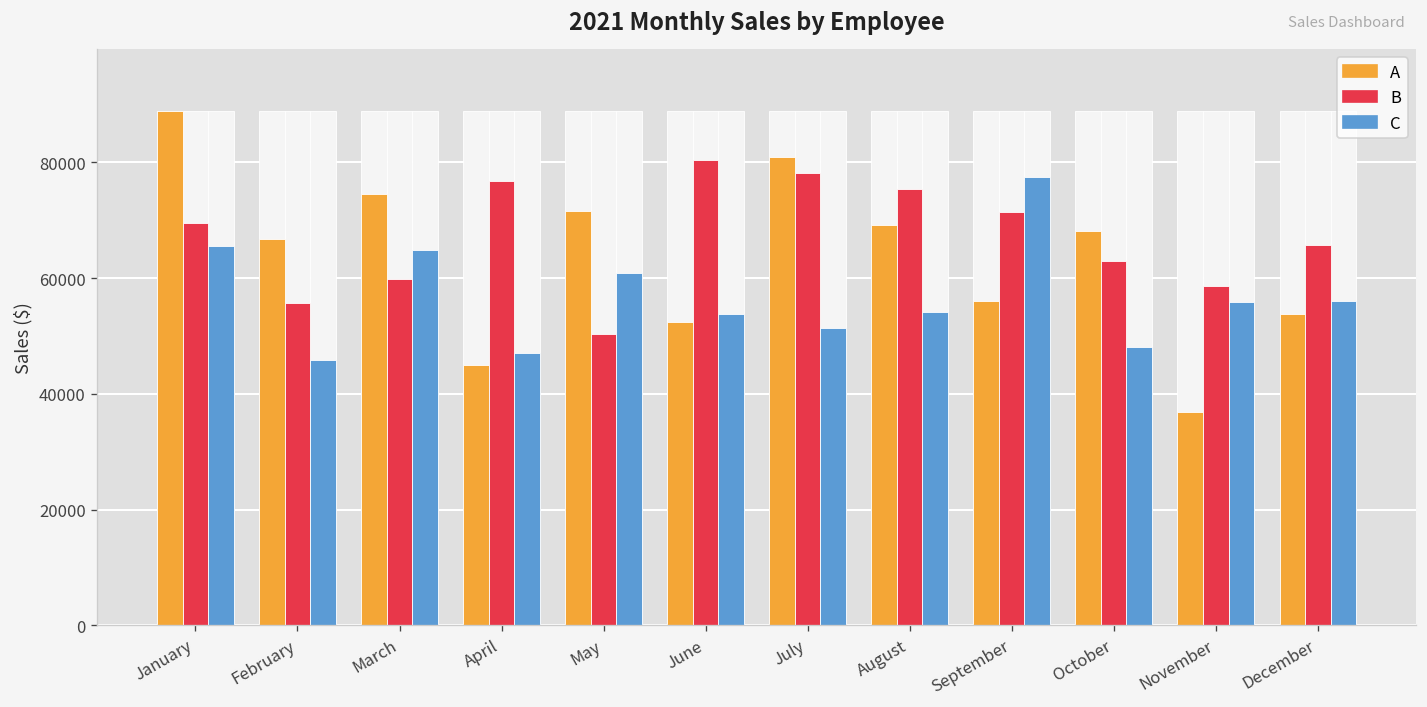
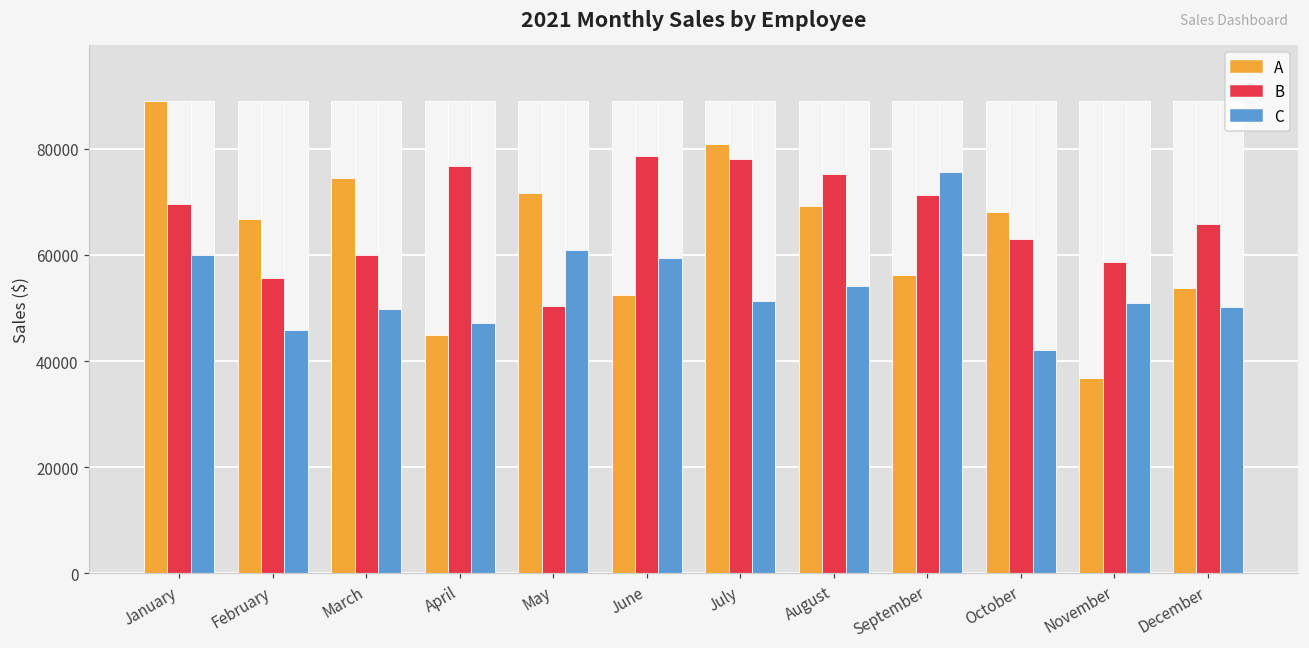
C, January: 66000 -> 60000
C, March: 65000 -> 50000
B, June: 80000 -> 79000
C, June: 54000 -> 59000
C, September: 78000 -> 76000
C, October: 48000 -> 42000
C, November: 56000 -> 51000
C, December: 56000 -> 50000
